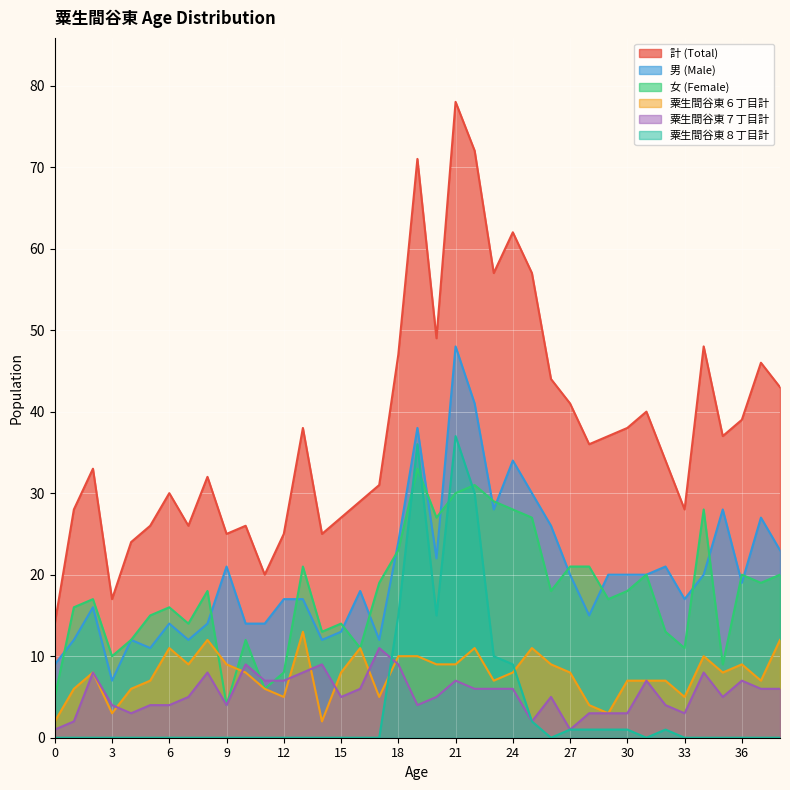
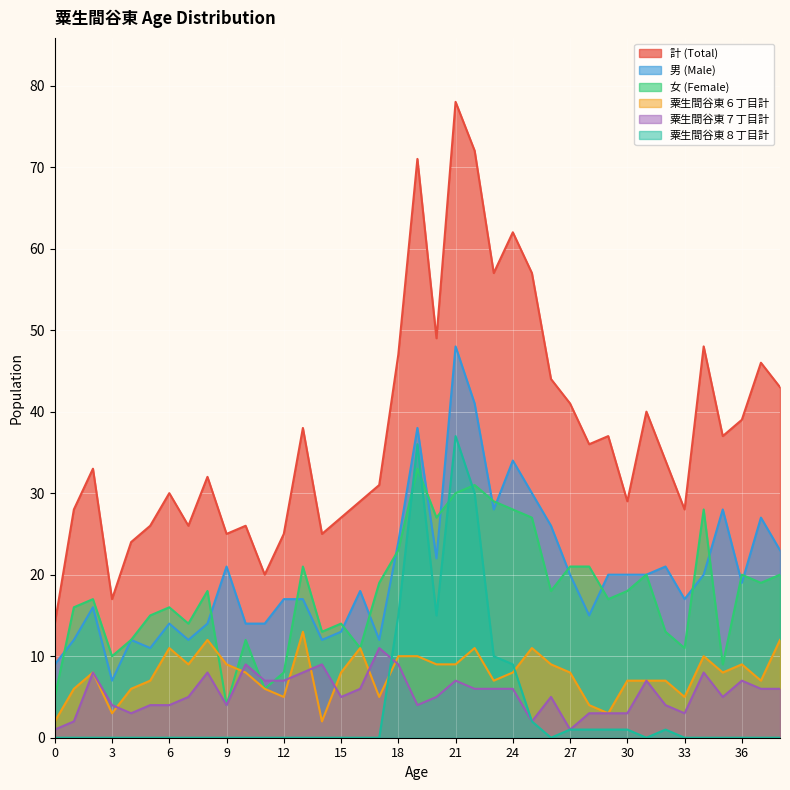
計 (Total), 30: 38 -> 29
